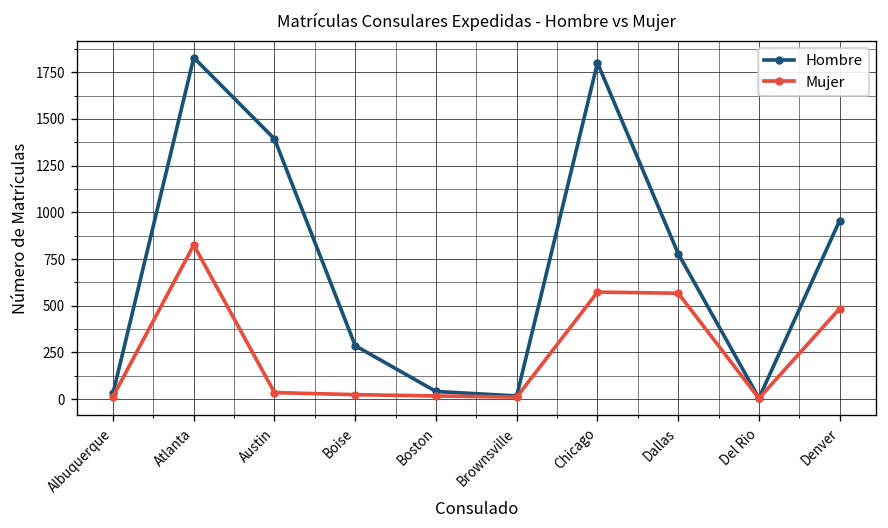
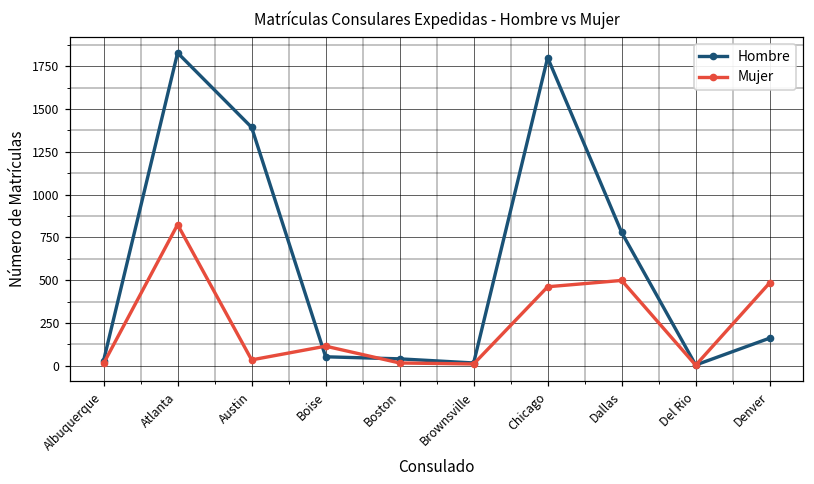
Hombre, Boise: 290 -> 50
Mujer, Boise: 20 -> 120
Mujer, Chicago: 570 -> 460
Mujer, Dallas: 570 -> 500
Hombre, Denver: 960 -> 160
